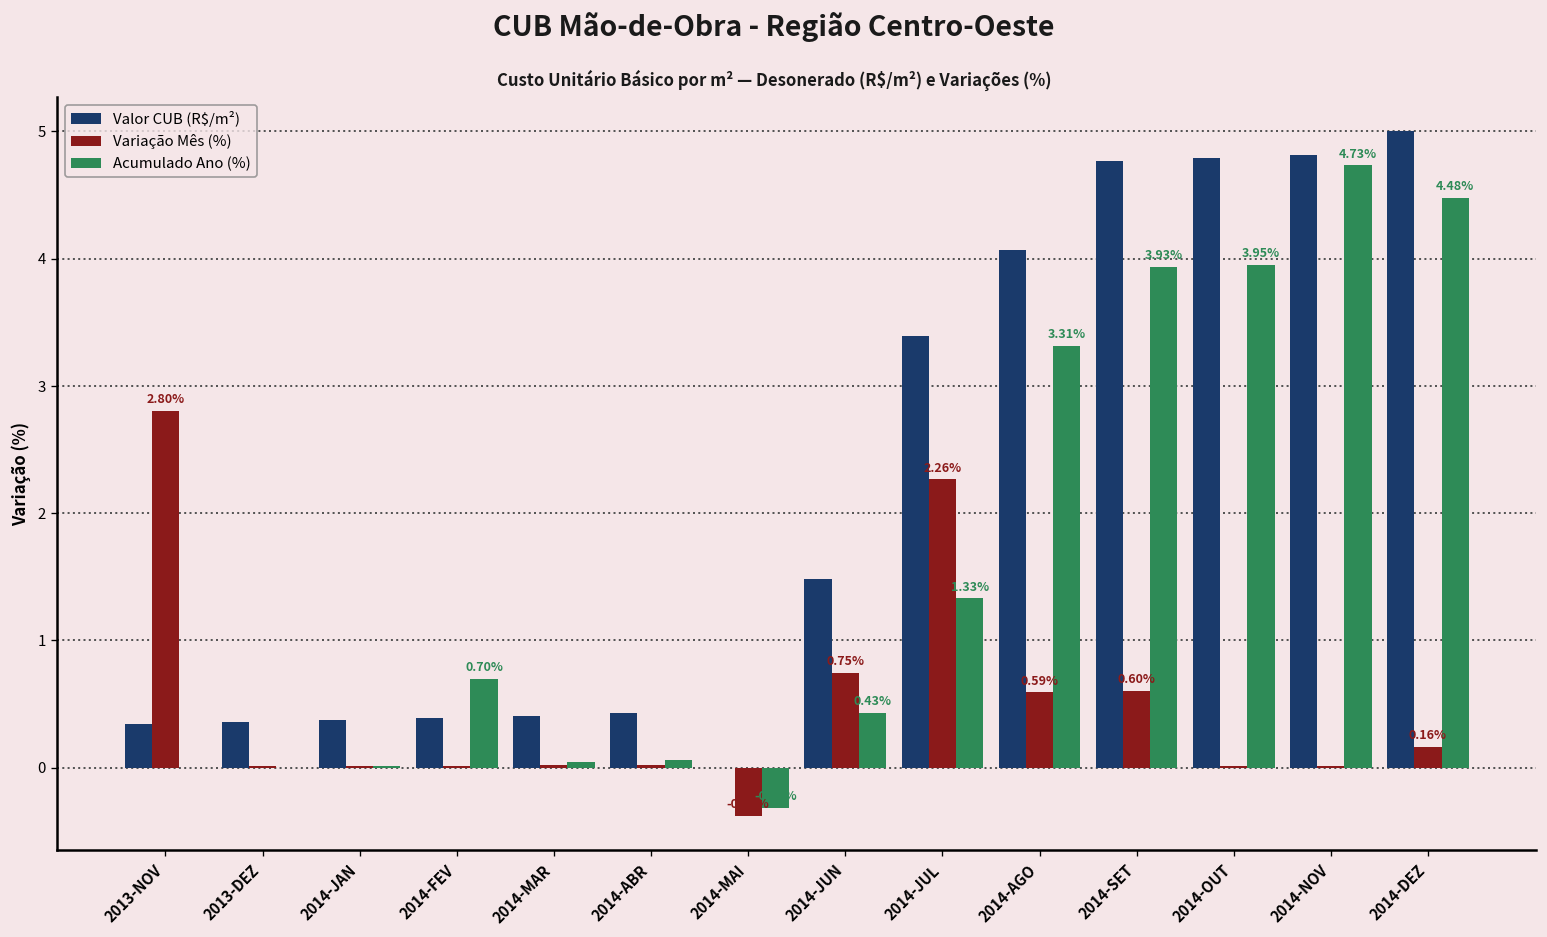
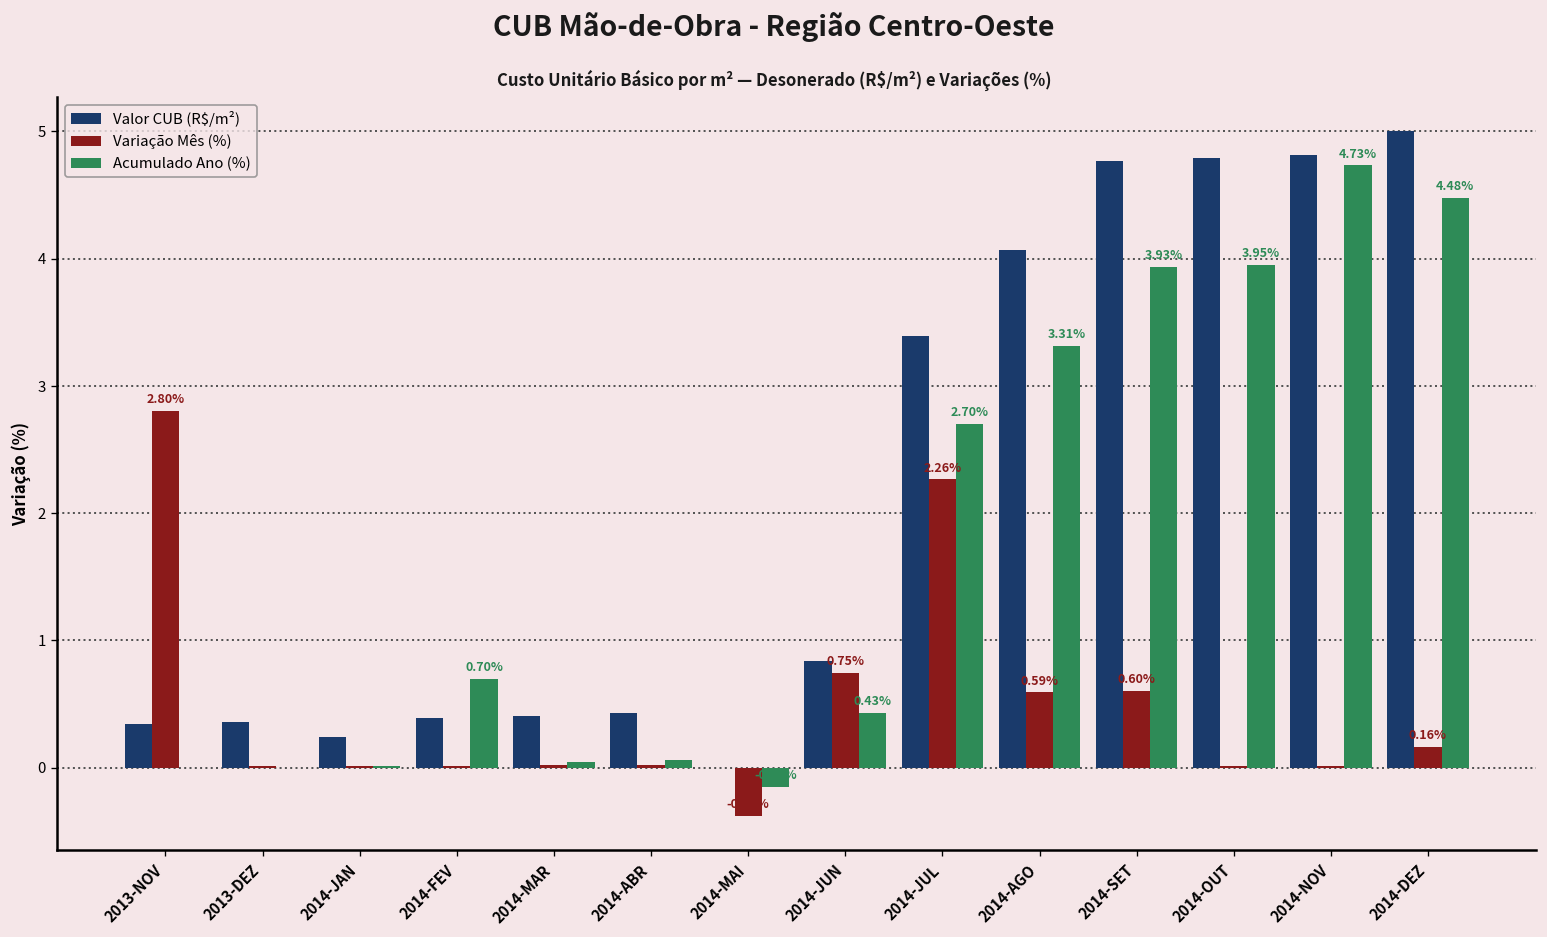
Valor CUB (R$/m²), 2014-JAN: 0.37 -> 0.24
Acumulado Ano (%), 2014-MAI: -0.32 -> -0.15
Valor CUB (R$/m²), 2014-JUN: 1.48 -> 0.84
Acumulado Ano (%), 2014-JUL: 1.33% -> 2.70%
